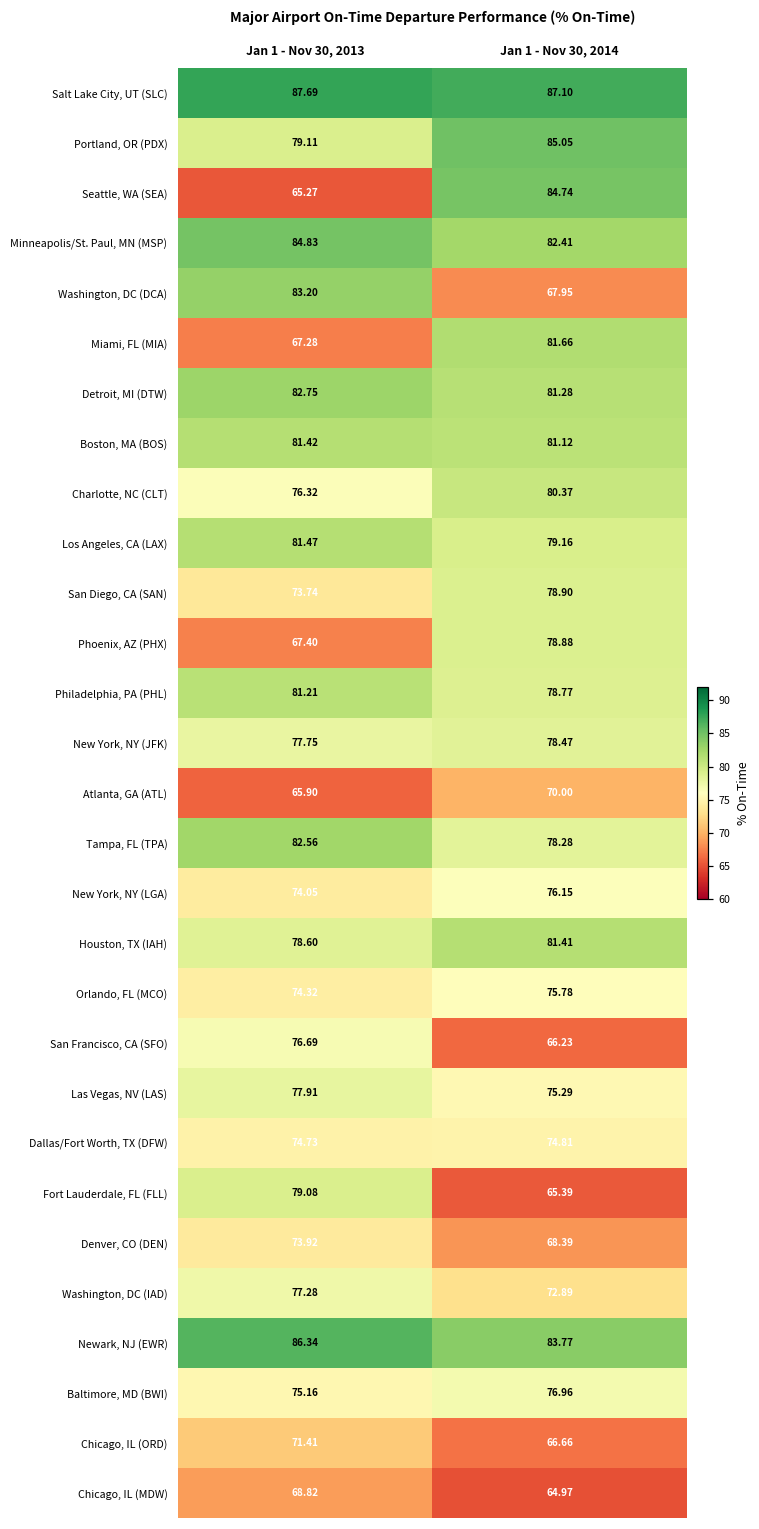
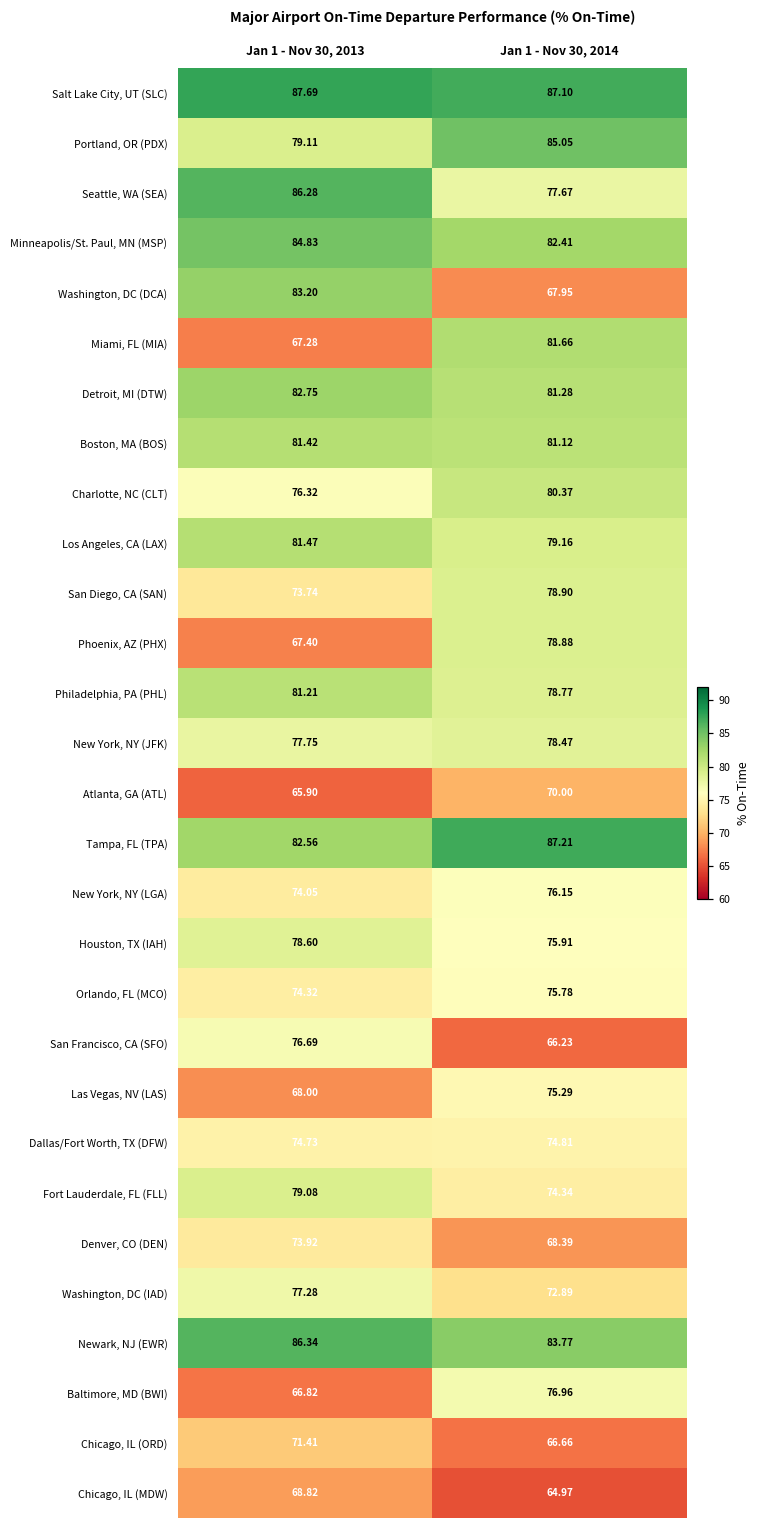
Seattle, WA (SEA), Jan 1 - Nov 30, 2013: 65.27 -> 86.28
Seattle, WA (SEA), Jan 1 - Nov 30, 2014: 84.74 -> 77.67
Tampa, FL (TPA), Jan 1 - Nov 30, 2014: 78.28 -> 87.21
Houston, TX (IAH), Jan 1 - Nov 30, 2014: 81.41 -> 75.91
Las Vegas, NV (LAS), Jan 1 - Nov 30, 2013: 77.91 -> 68.00
Fort Lauderdale, FL (FLL), Jan 1 - Nov 30, 2014: 65.39 -> 74.34
Baltimore, MD (BWI), Jan 1 - Nov 30, 2013: 75.16 -> 66.82
